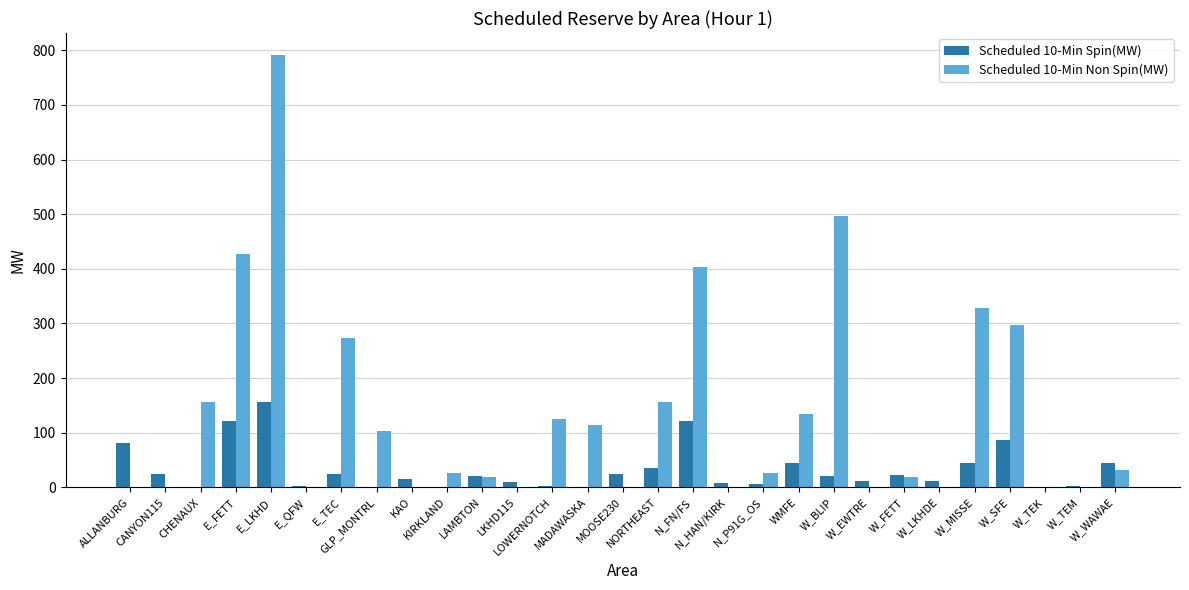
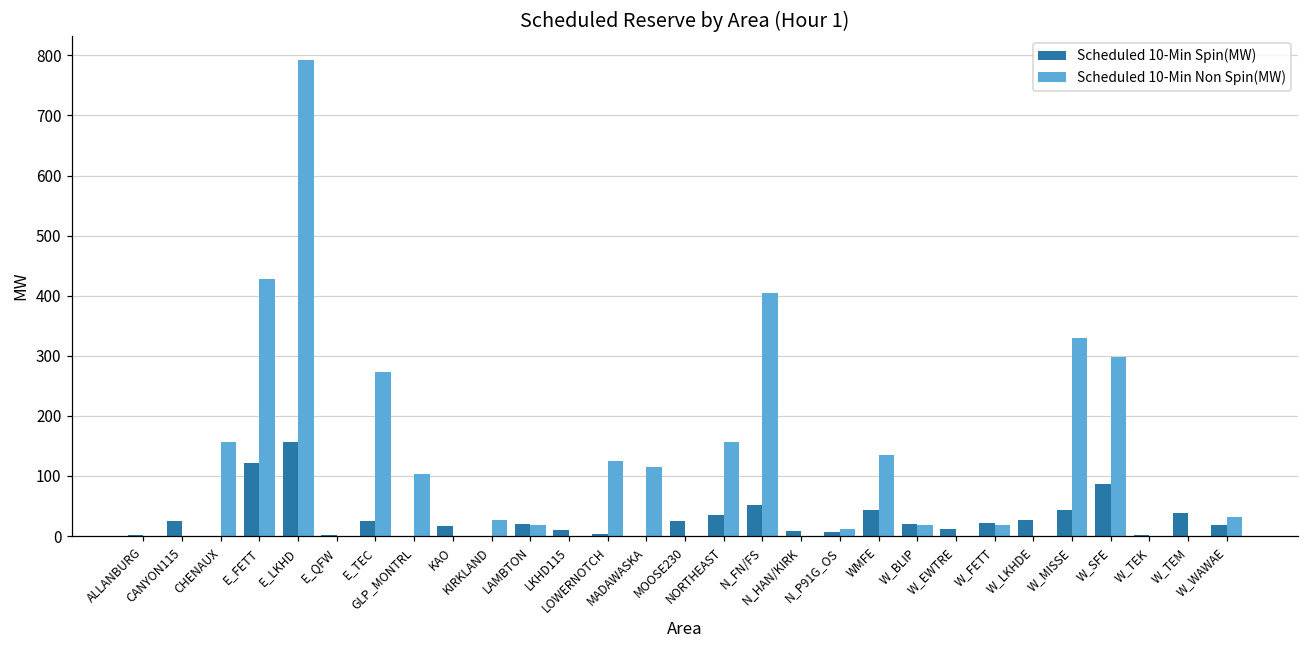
Scheduled 10-Min Spin(MW), ALLANBURG: 80 -> 0
Scheduled 10-Min Spin(MW), N_FN/FS: 120 -> 50
Scheduled 10-Min Non Spin(MW), N_P91G_OS: 30 -> 10
Scheduled 10-Min Non Spin(MW), W_BLIP: 500 -> 20
Scheduled 10-Min Spin(MW), W_LKHDE: 10 -> 30
Scheduled 10-Min Spin(MW), W_TEM: 0 -> 40
Scheduled 10-Min Spin(MW), W_WAWAE: 40 -> 20
